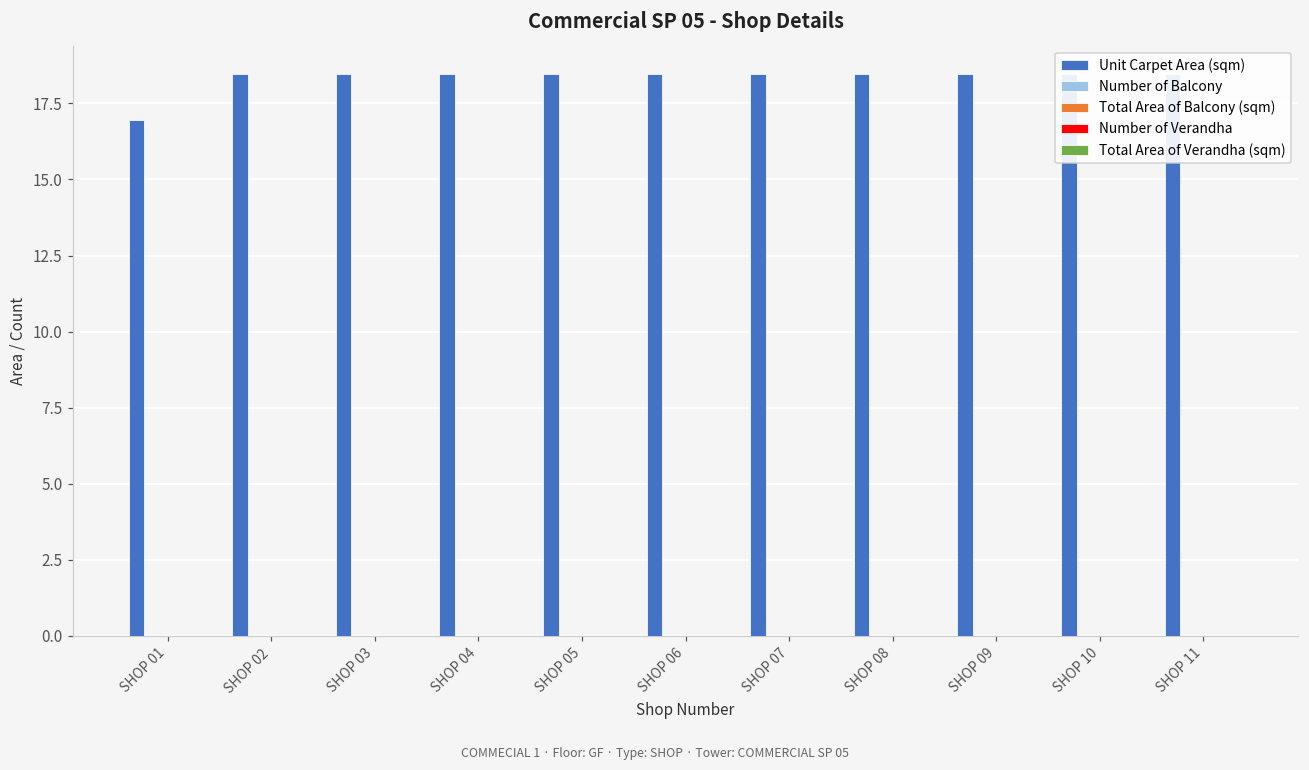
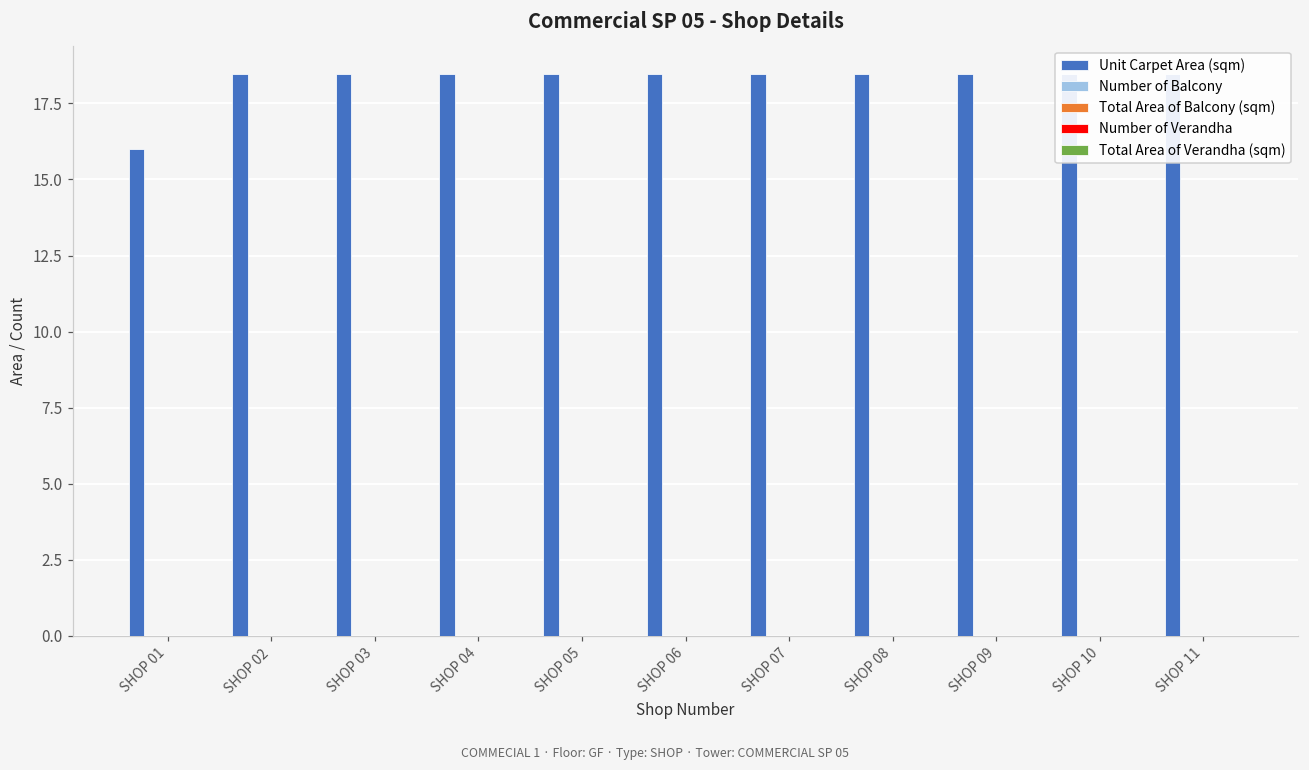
Unit Carpet Area (sqm), SHOP 01: 16.9 -> 16.0
